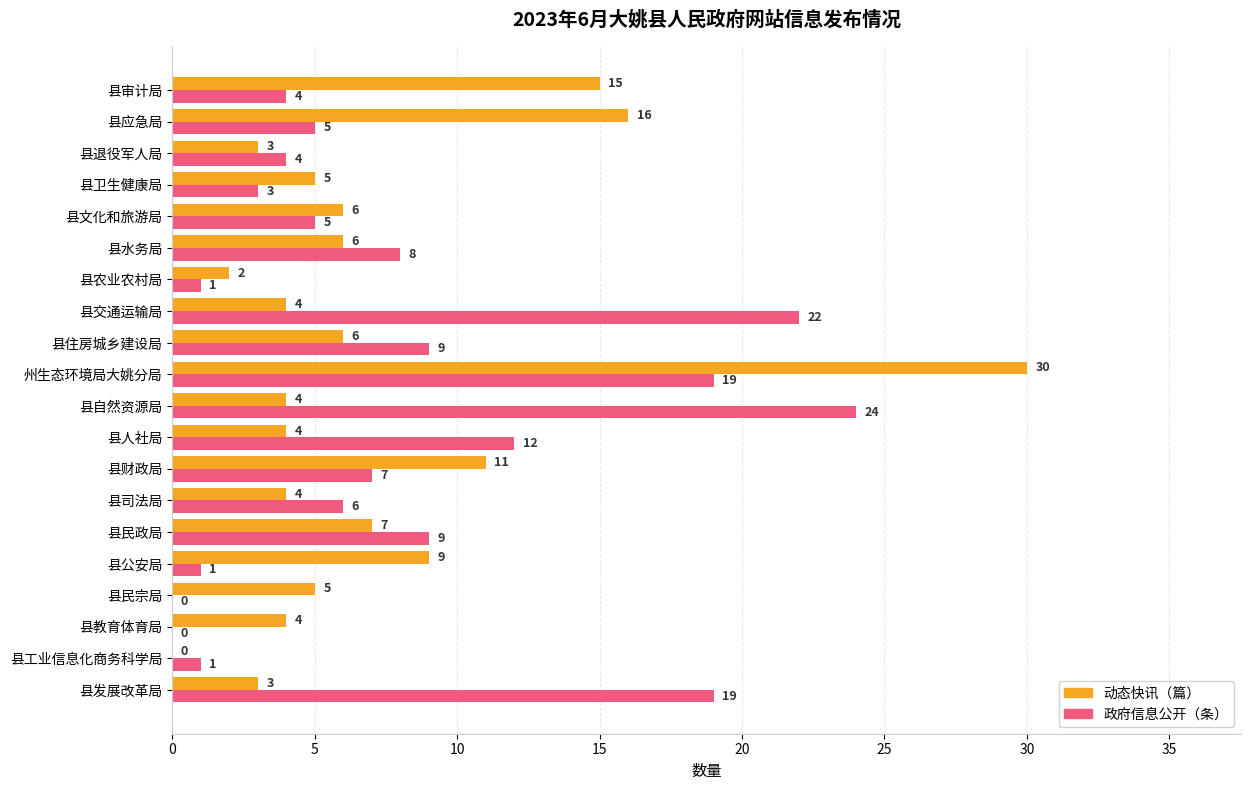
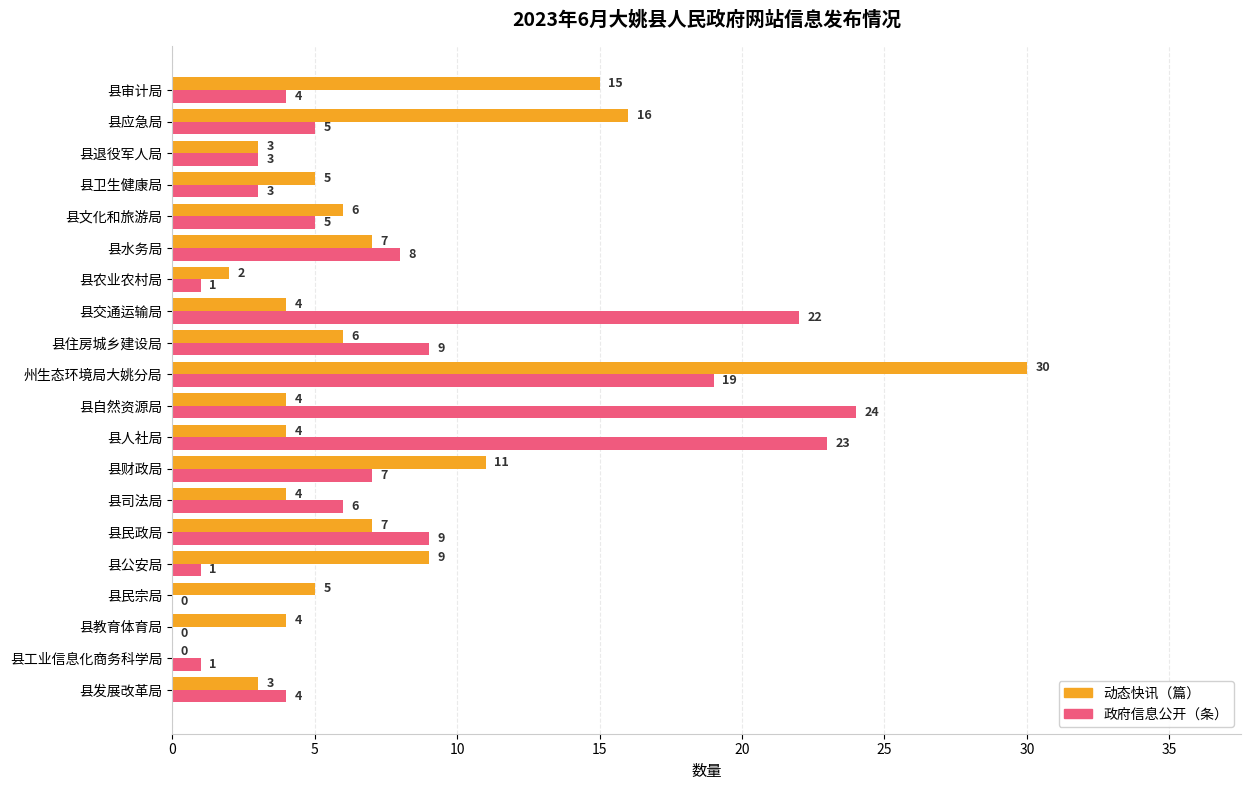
政府信息公开（条）, 县退役军人局: 4 -> 3
动态快讯（篇）, 县水务局: 6 -> 7
政府信息公开（条）, 县人社局: 12 -> 23
政府信息公开（条）, 县发展改革局: 19 -> 4
